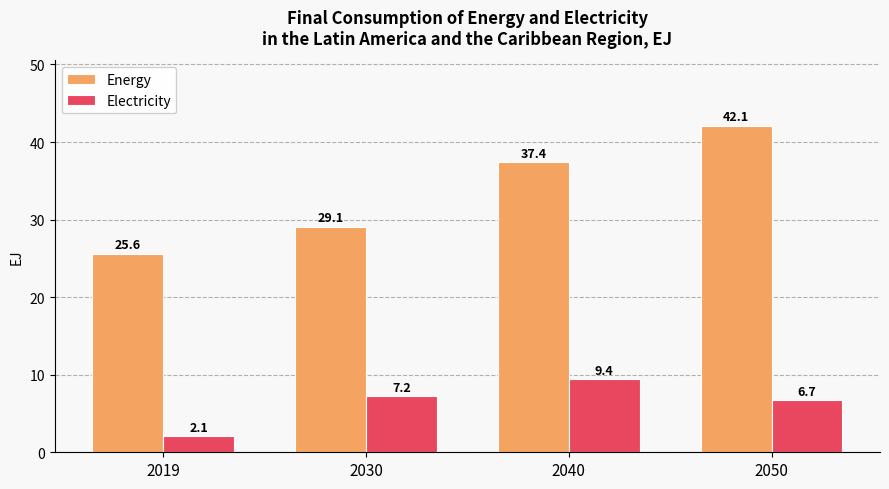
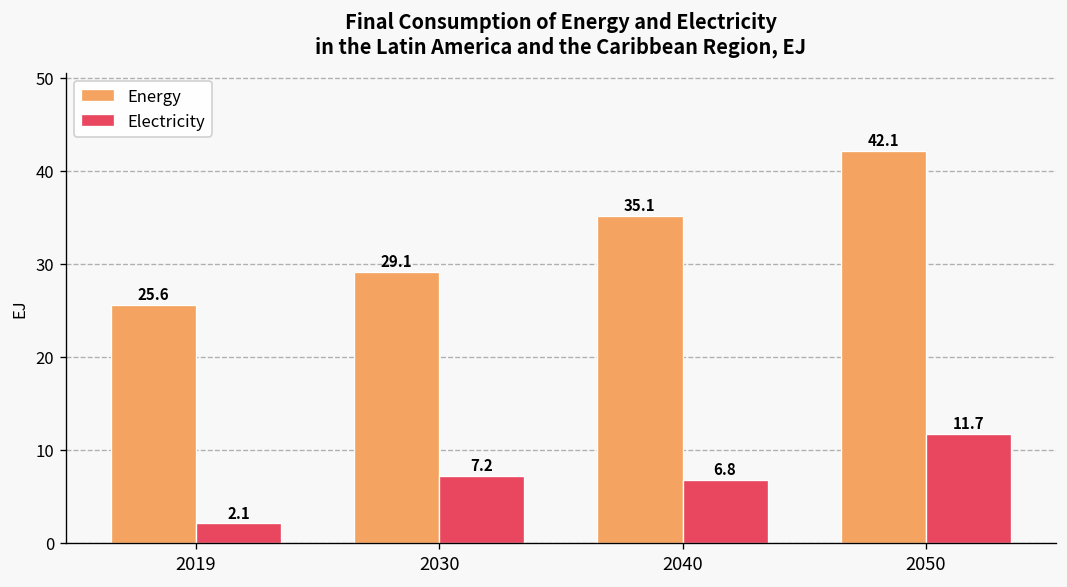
Energy, 2040: 37.4 -> 35.1
Electricity, 2040: 9.4 -> 6.8
Electricity, 2050: 6.7 -> 11.7
